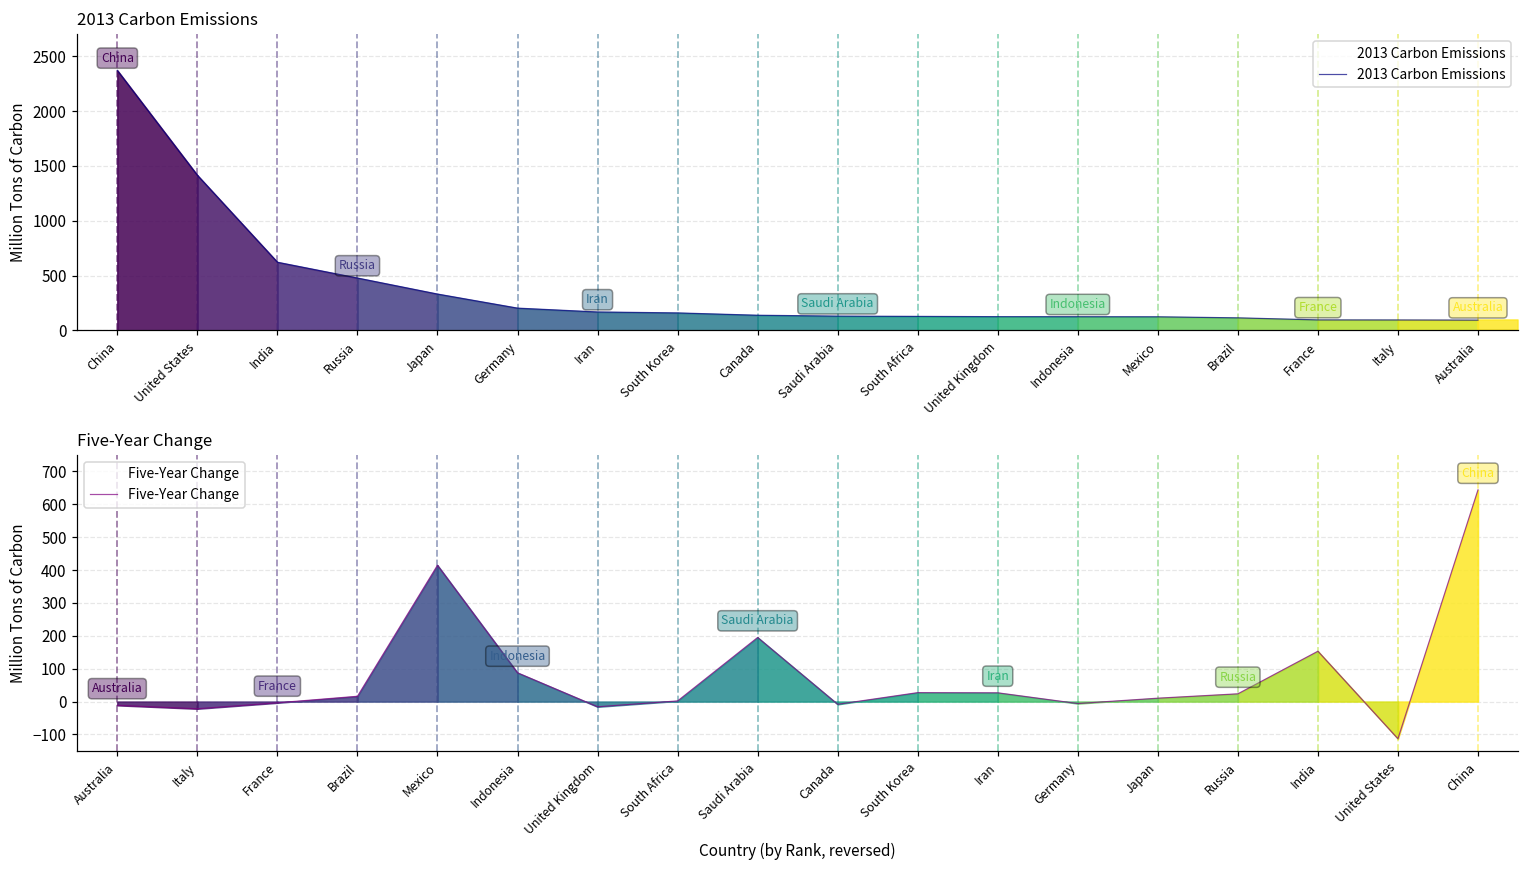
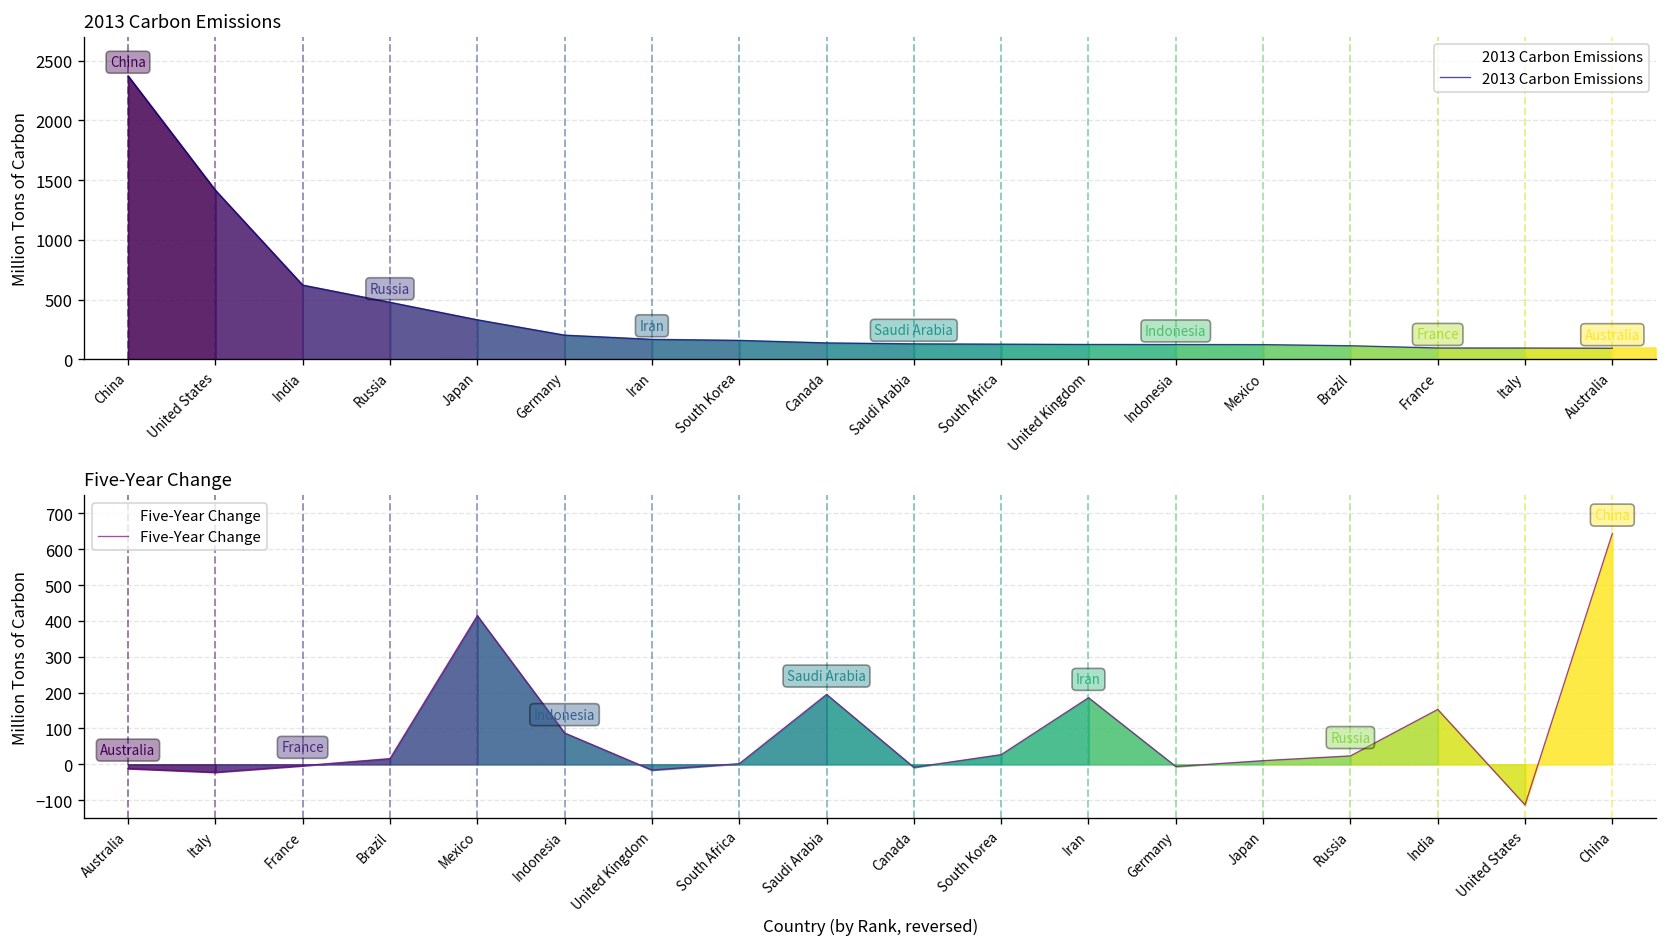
Five-Year Change, Five-Year Change, Iran: 30 -> 190
